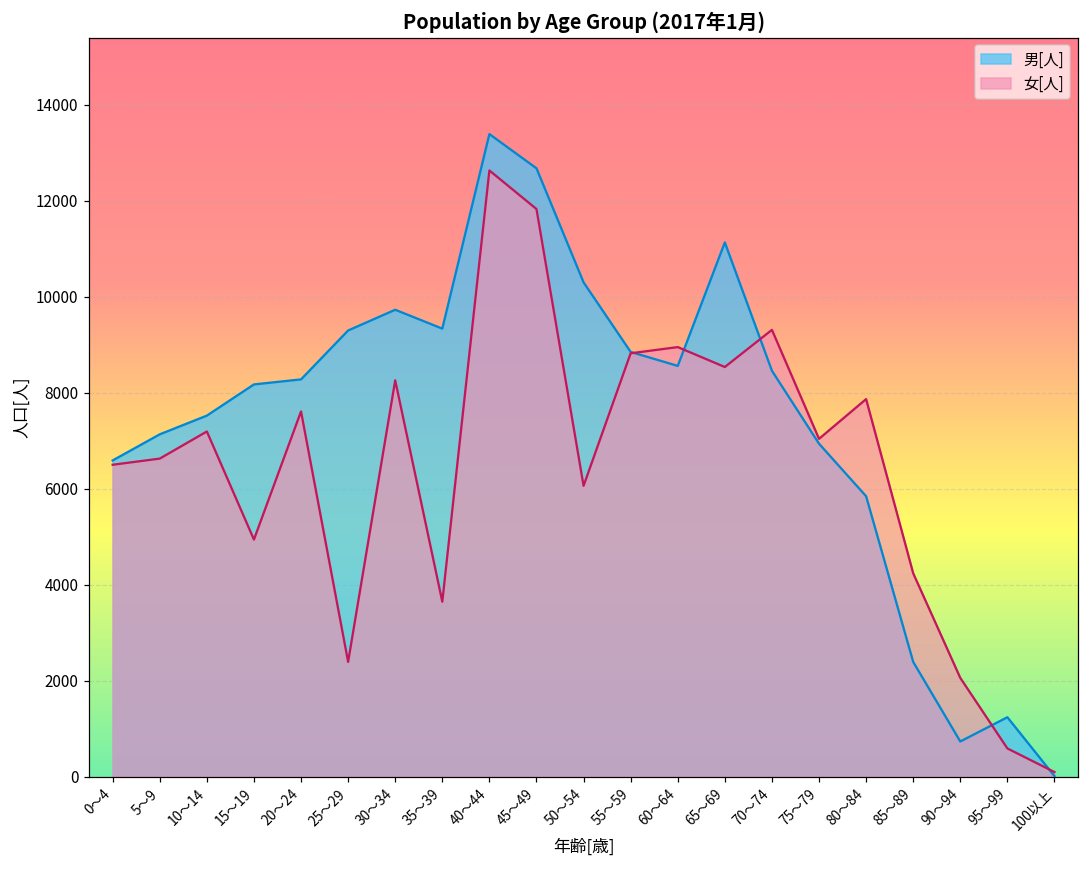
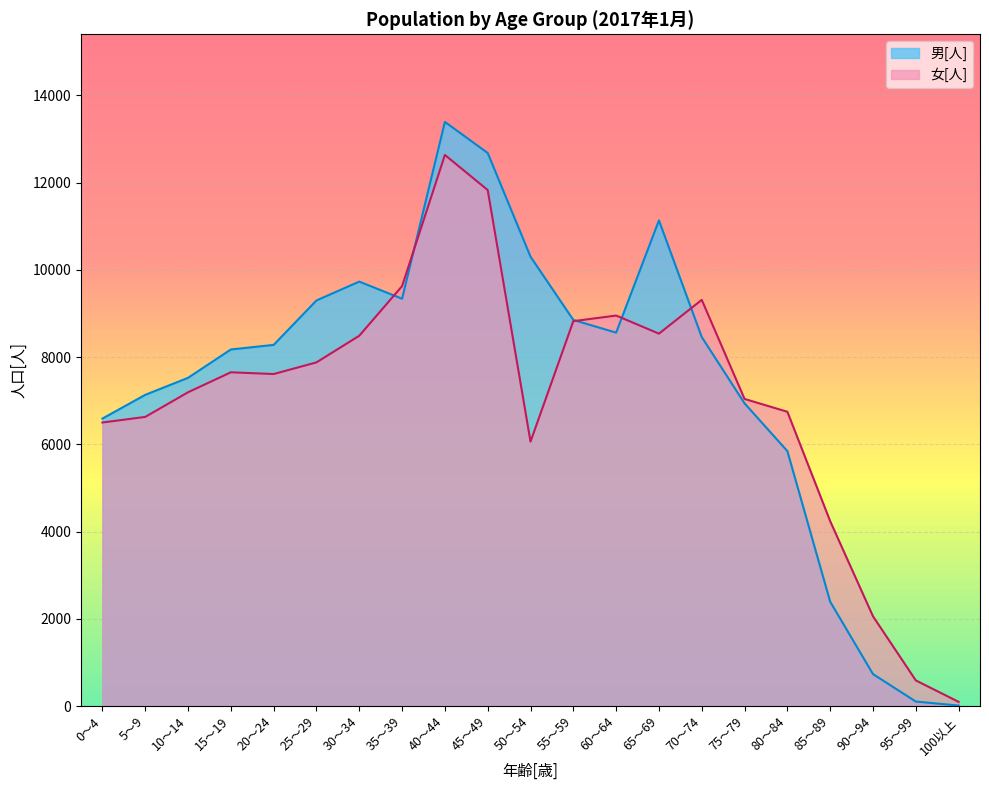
女[人], 15～19: 4900 -> 7700
女[人], 25～29: 2400 -> 7900
女[人], 30～34: 8300 -> 8500
女[人], 35～39: 3600 -> 9600
女[人], 80～84: 7900 -> 6700
男[人], 95～99: 1200 -> 100
